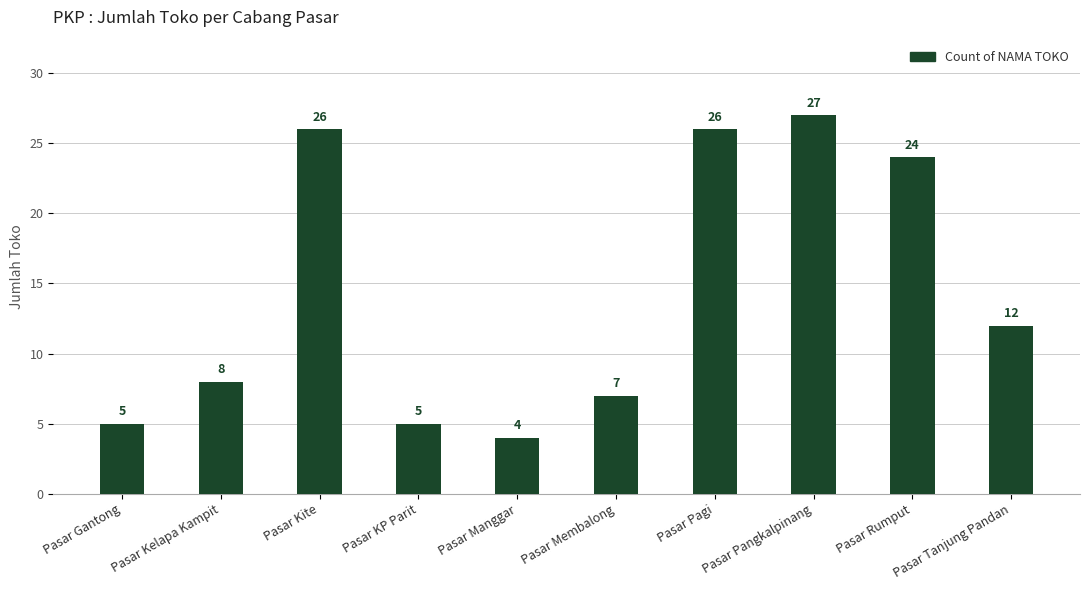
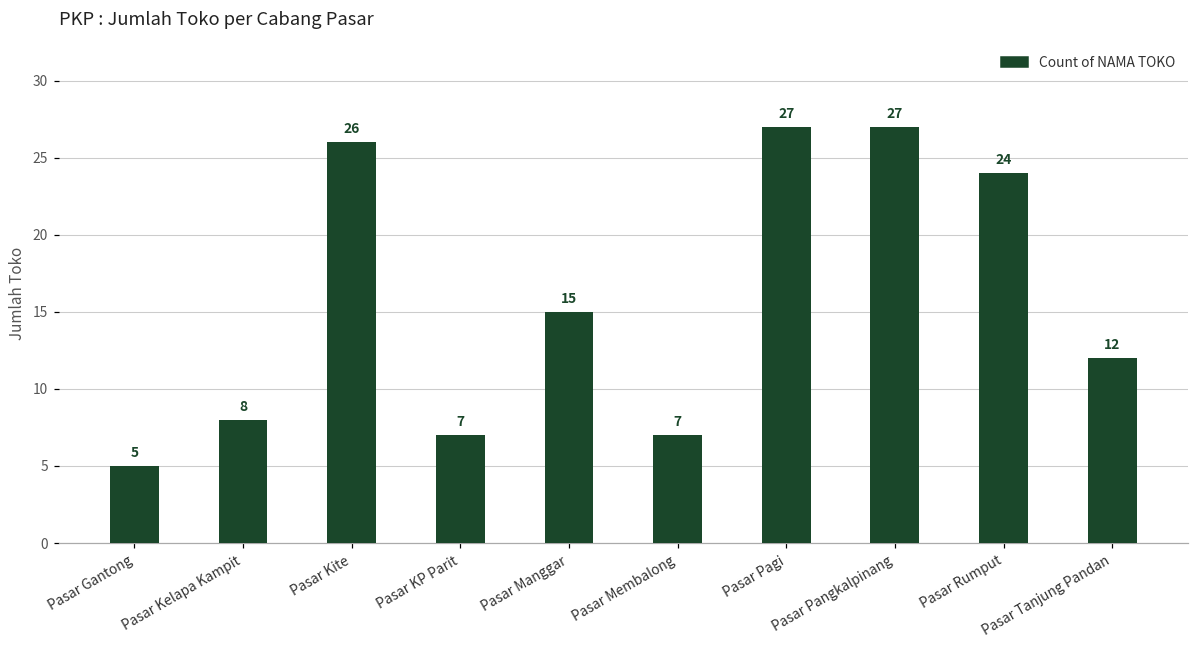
Pasar KP Parit: 5 -> 7
Pasar Manggar: 4 -> 15
Pasar Pagi: 26 -> 27
